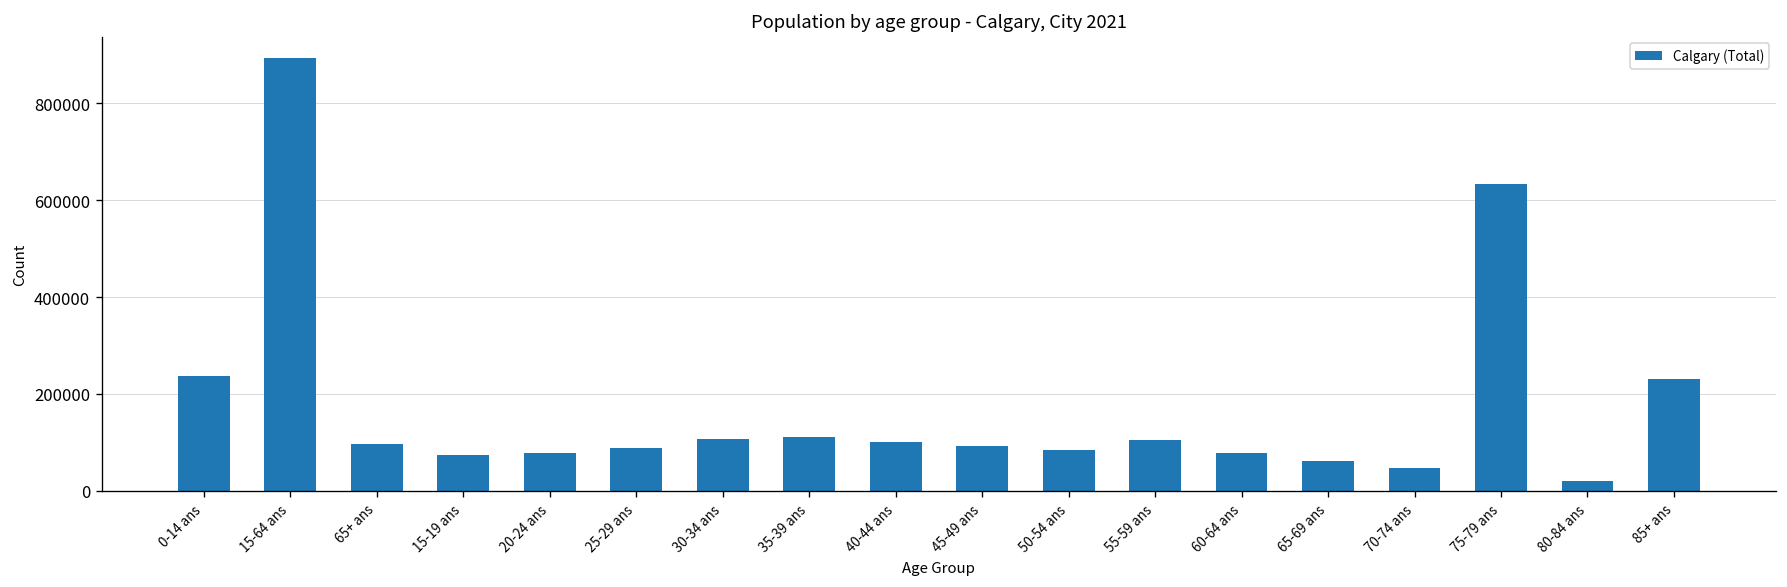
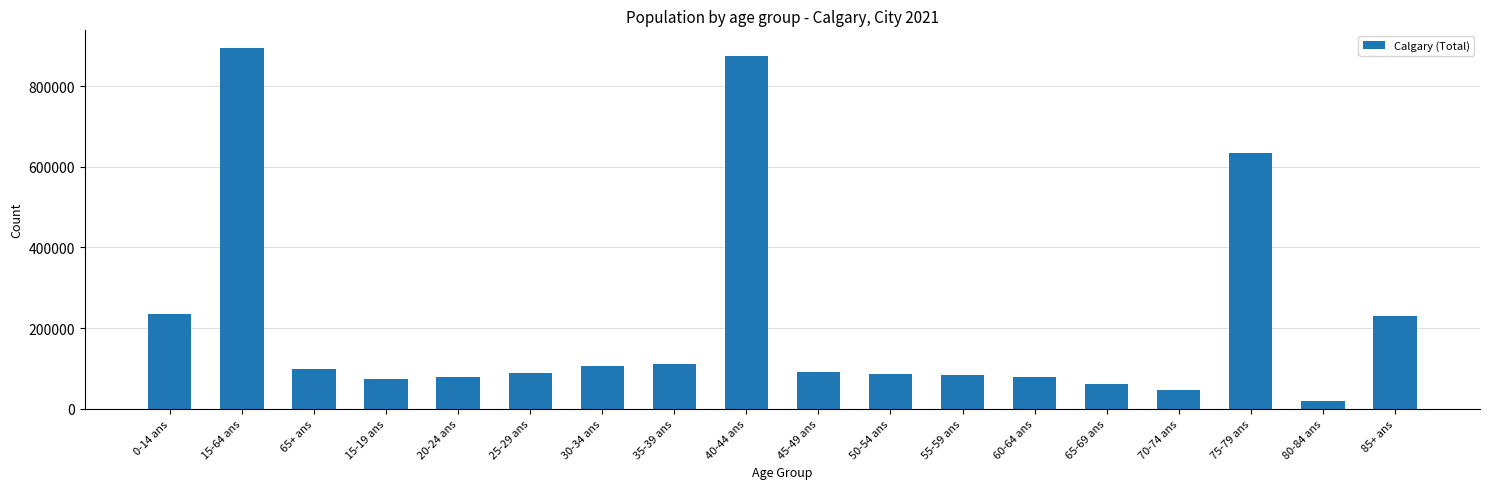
40-44 ans: 100000 -> 870000
55-59 ans: 110000 -> 80000
